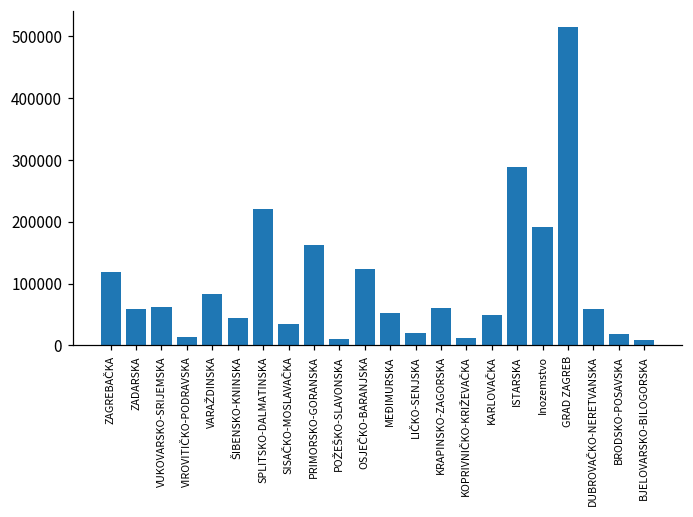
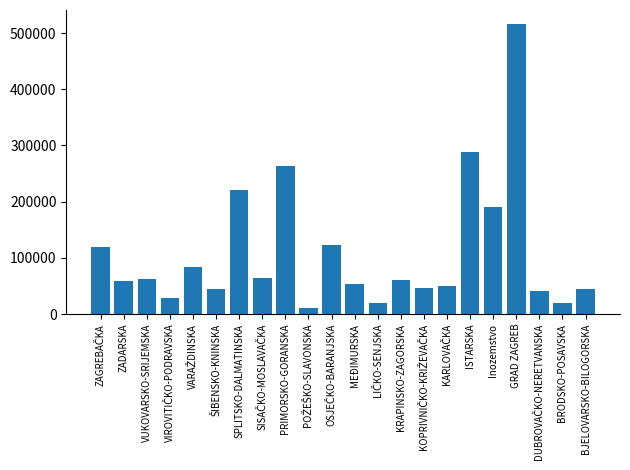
VIROVITIČKO-PODRAVSKA: 10000 -> 30000
SISAČKO-MOSLAVAČKA: 30000 -> 60000
PRIMORSKO-GORANSKA: 160000 -> 260000
KOPRIVNIČKO-KRIŽEVAČKA: 10000 -> 50000
DUBROVAČKO-NERETVANSKA: 60000 -> 40000
BJELOVARSKO-BILOGORSKA: 10000 -> 40000
